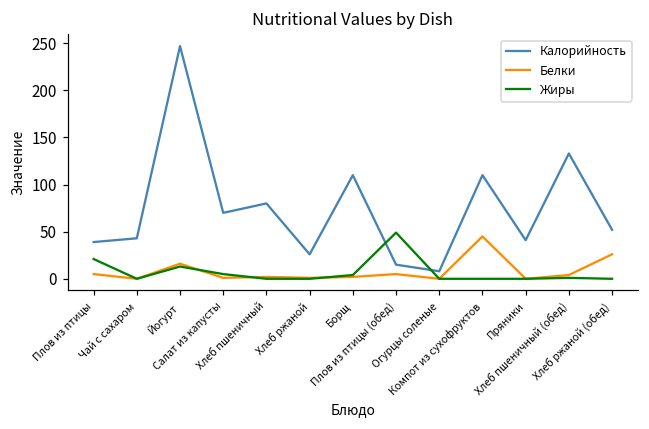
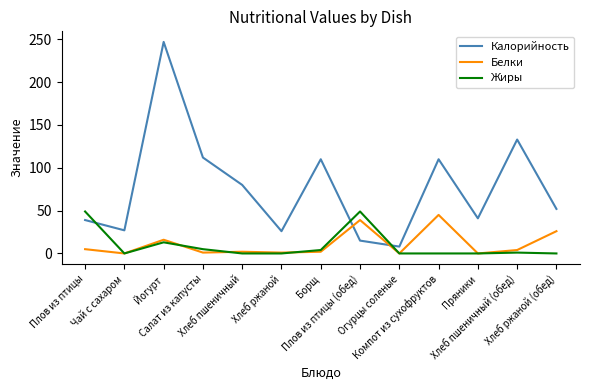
Жиры, Плов из птицы: 20 -> 50
Калорийность, Чай с сахаром: 40 -> 30
Калорийность, Салат из капусты: 70 -> 110
Белки, Плов из птицы (обед): 10 -> 40
